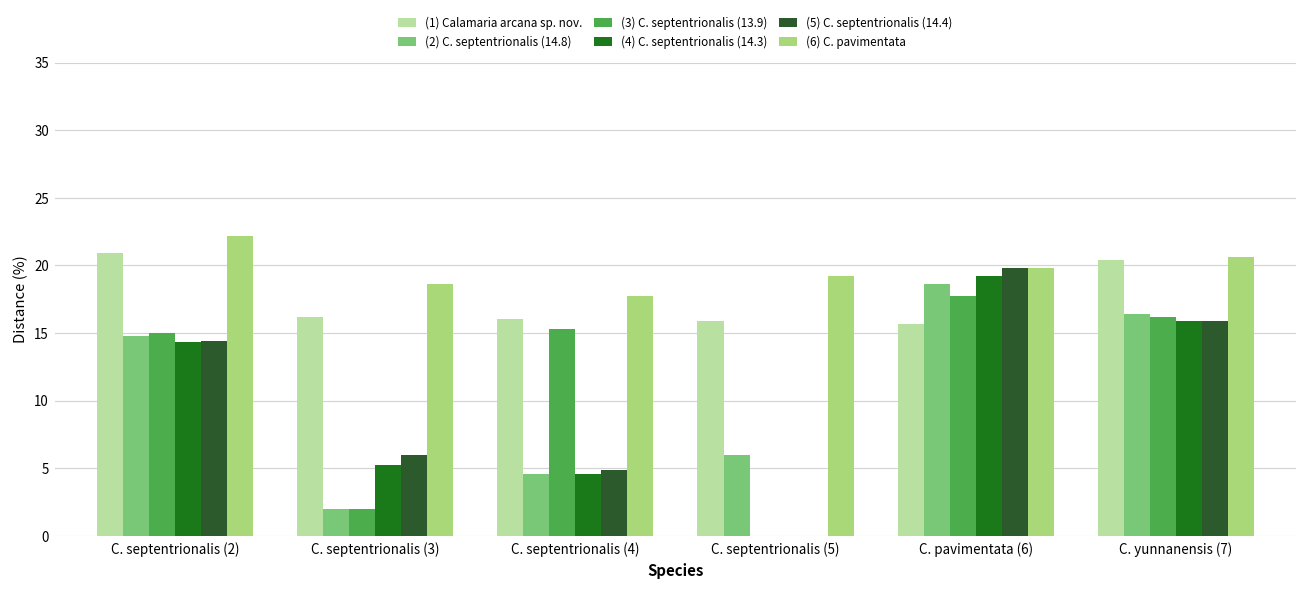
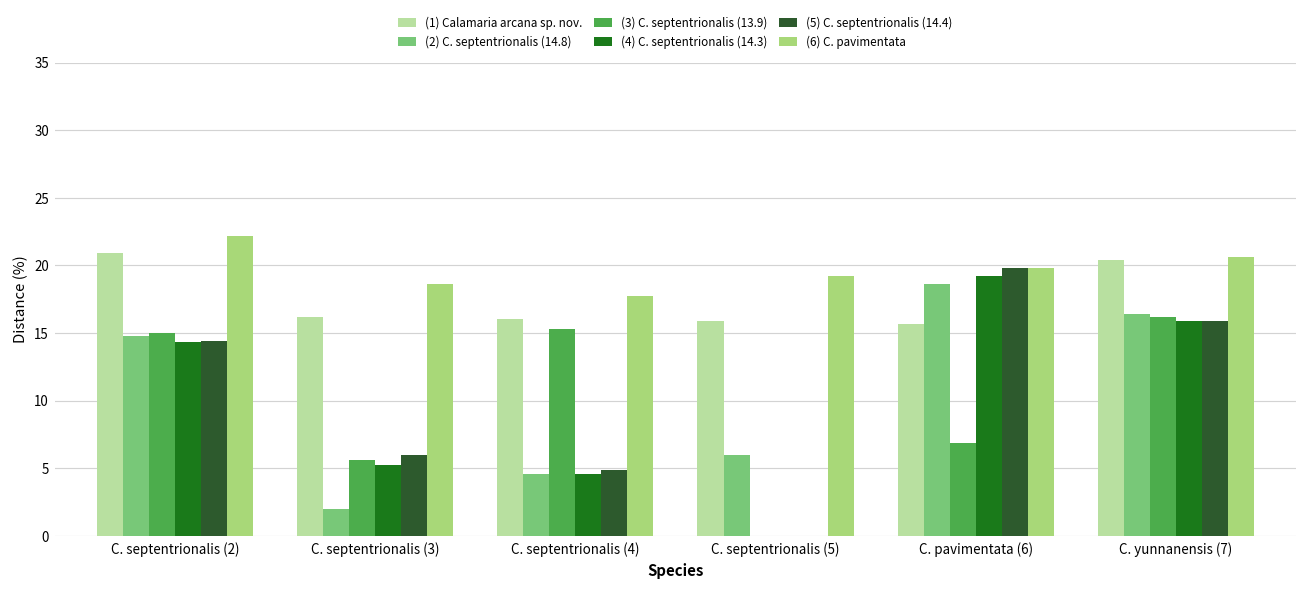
(3) C. septentrionalis (13.9), C. septentrionalis (3): 2.0 -> 5.6
(3) C. septentrionalis (13.9), C. pavimentata (6): 17.7 -> 6.9
